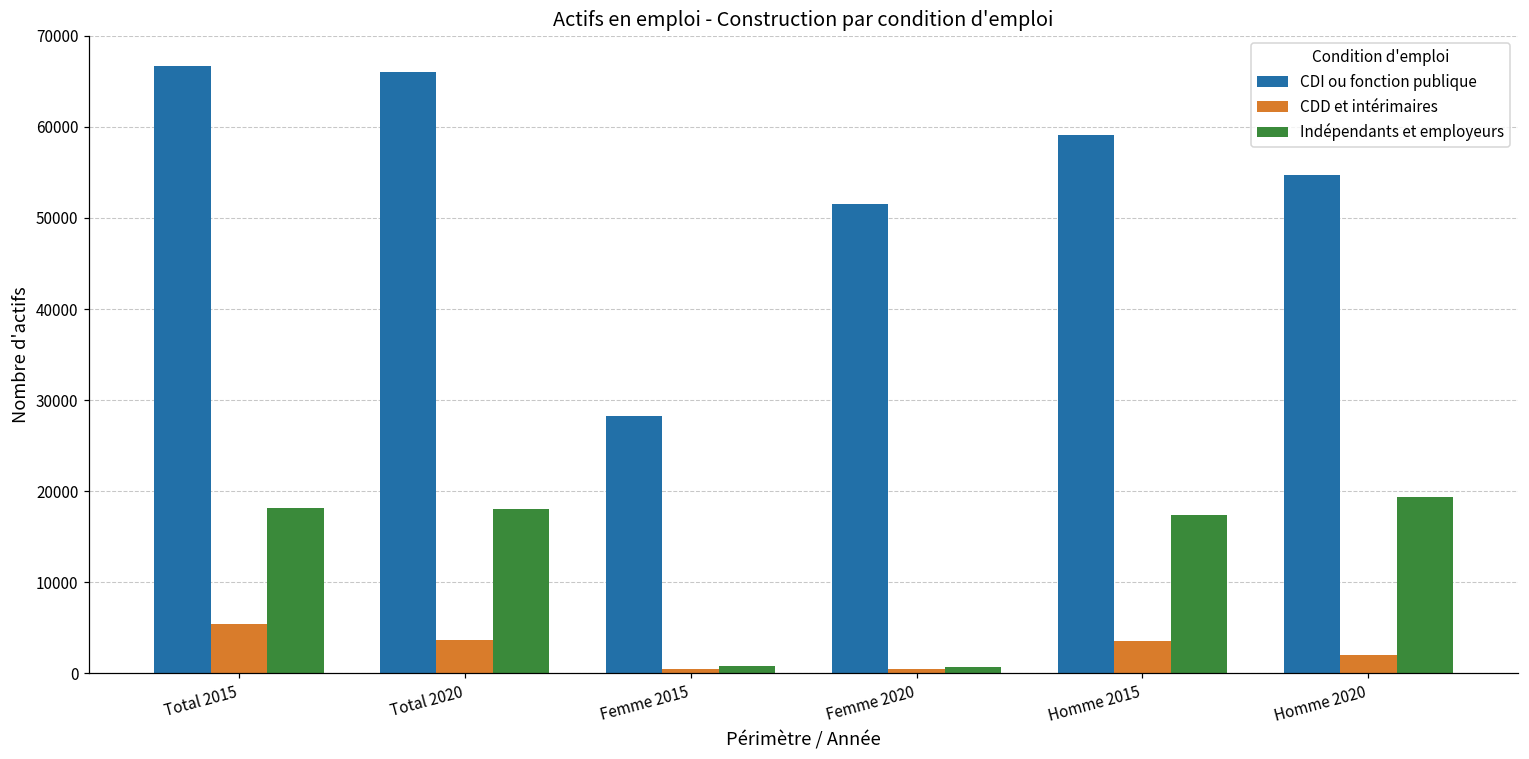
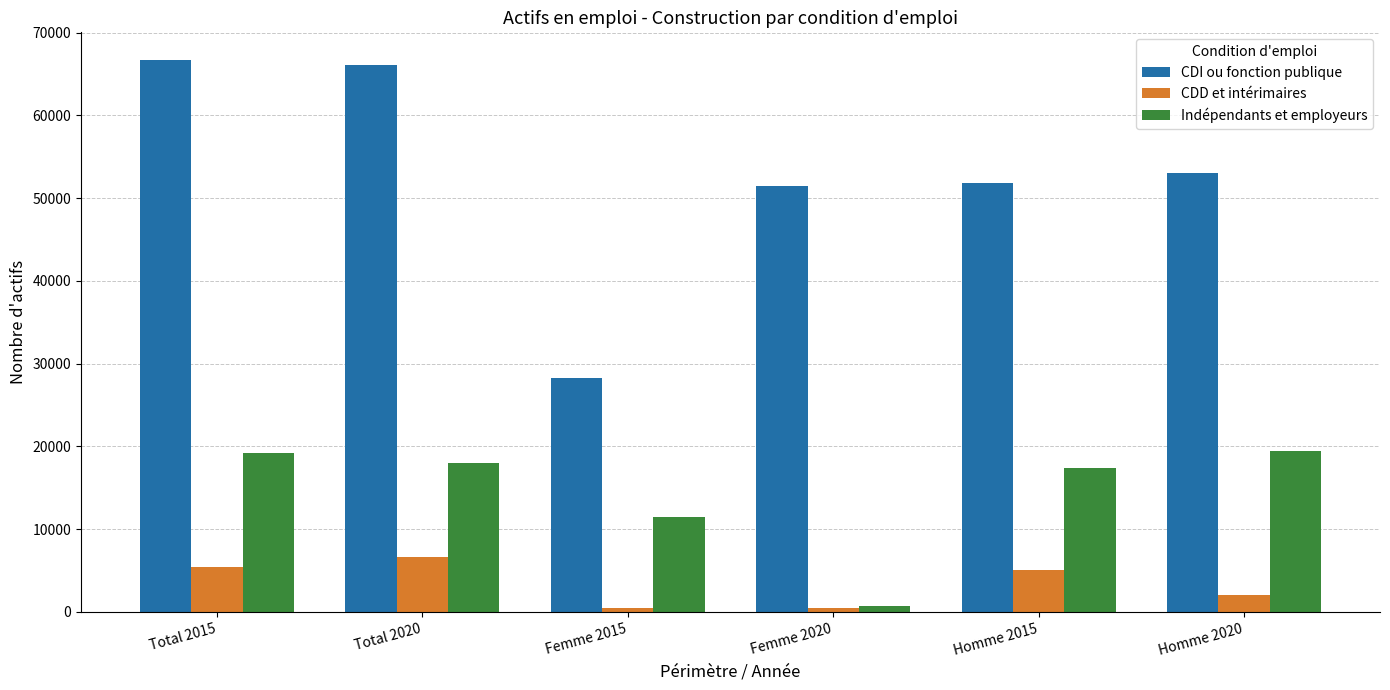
Indépendants et employeurs, Total 2015: 18000 -> 19000
CDD et intérimaires, Total 2020: 4000 -> 7000
Indépendants et employeurs, Femme 2015: 1000 -> 11000
CDI ou fonction publique, Homme 2015: 59000 -> 52000
CDD et intérimaires, Homme 2015: 4000 -> 5000
CDI ou fonction publique, Homme 2020: 55000 -> 53000
